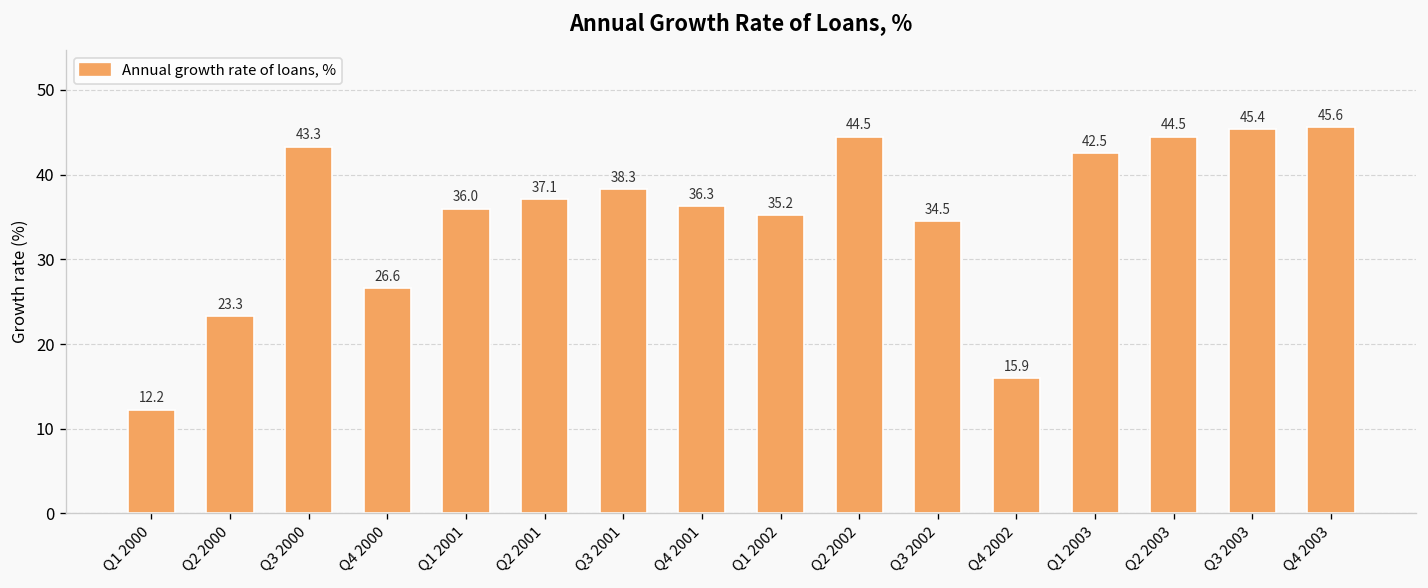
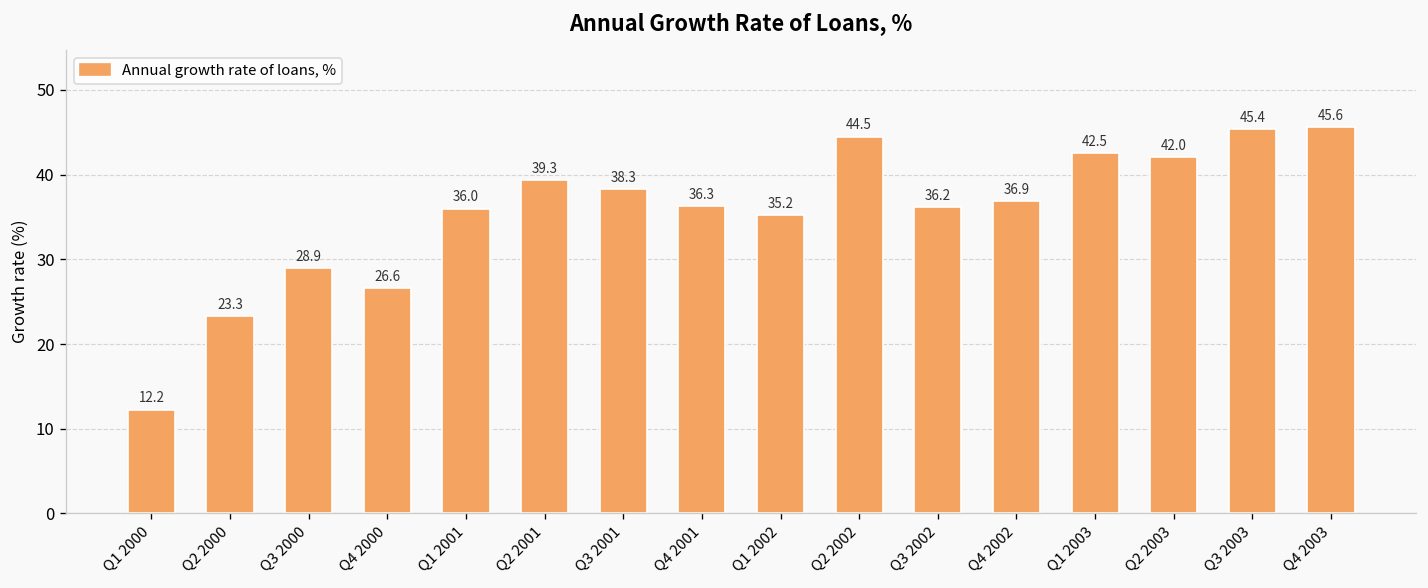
Q3 2000: 43.3 -> 28.9
Q2 2001: 37.1 -> 39.3
Q3 2002: 34.5 -> 36.2
Q4 2002: 15.9 -> 36.9
Q2 2003: 44.5 -> 42.0
